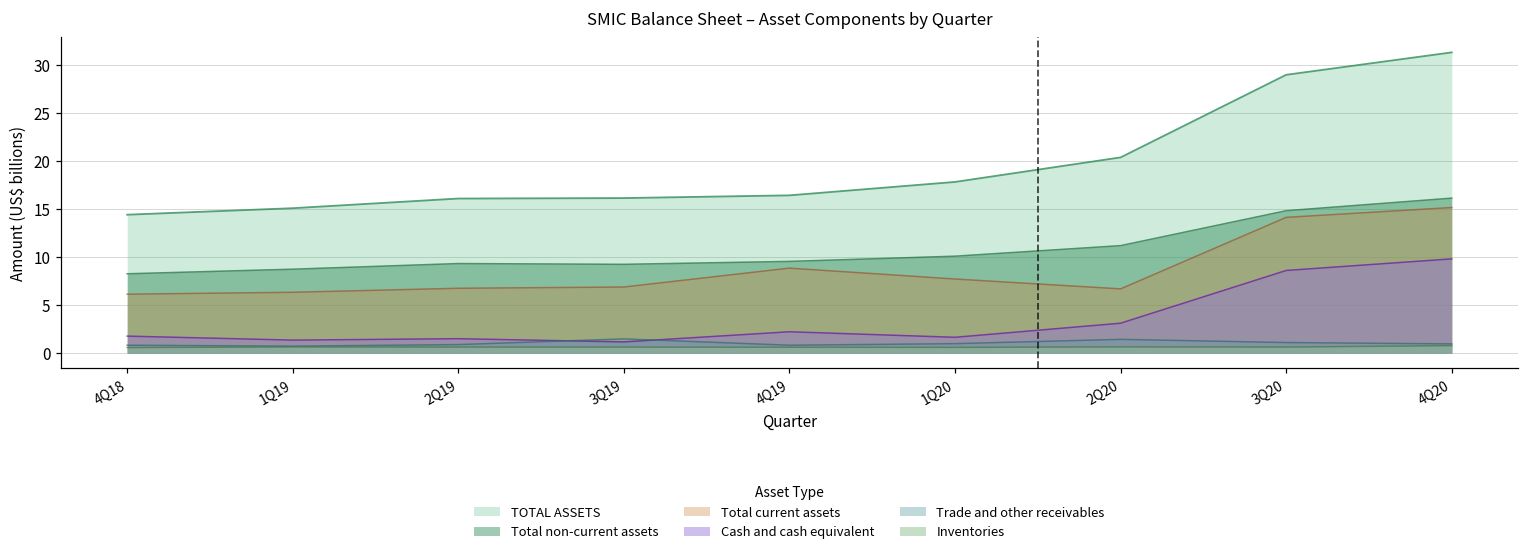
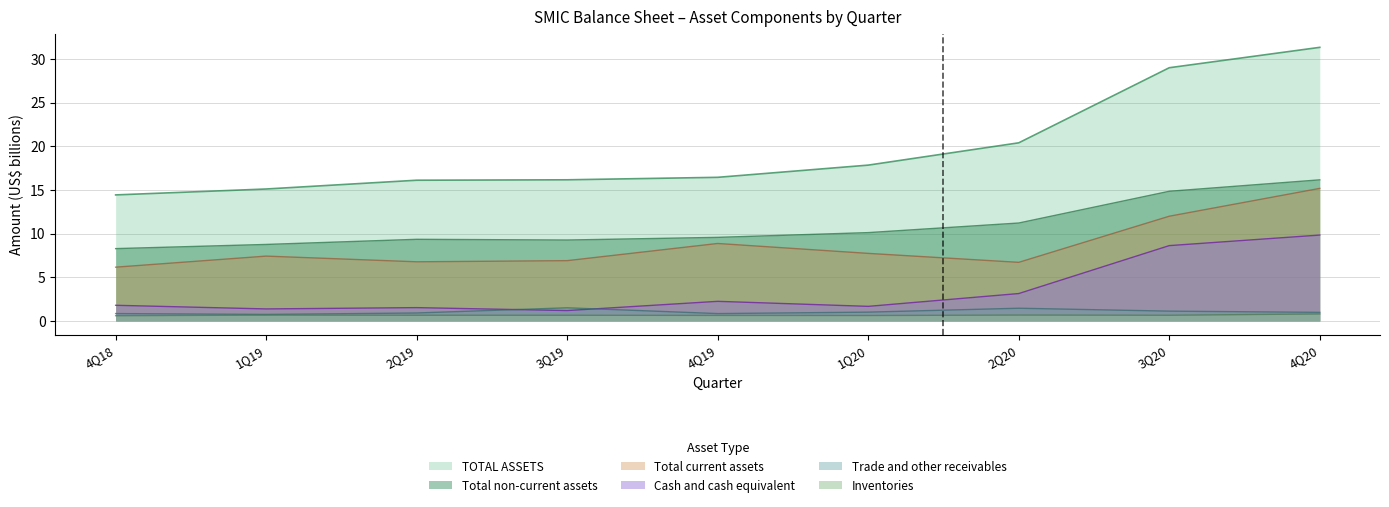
Total current assets, 1Q19: 6 -> 7
Total current assets, 3Q20: 14 -> 12
